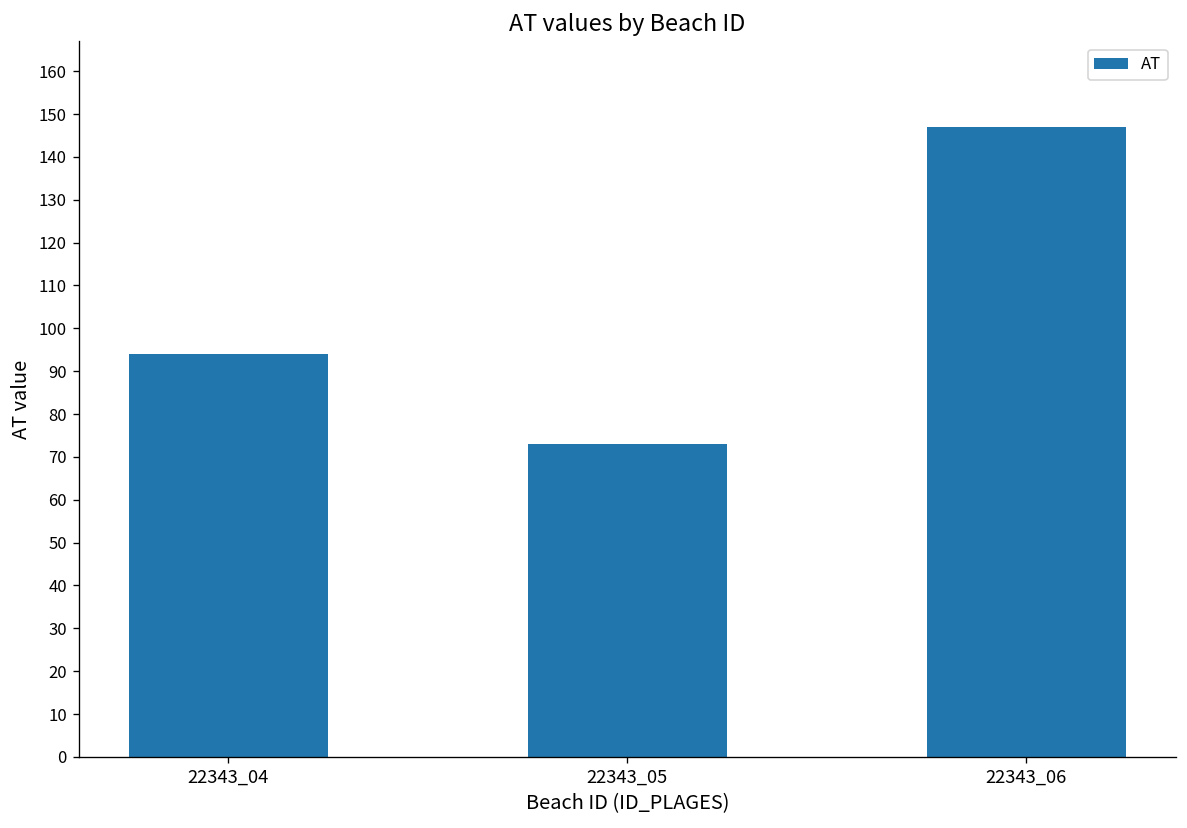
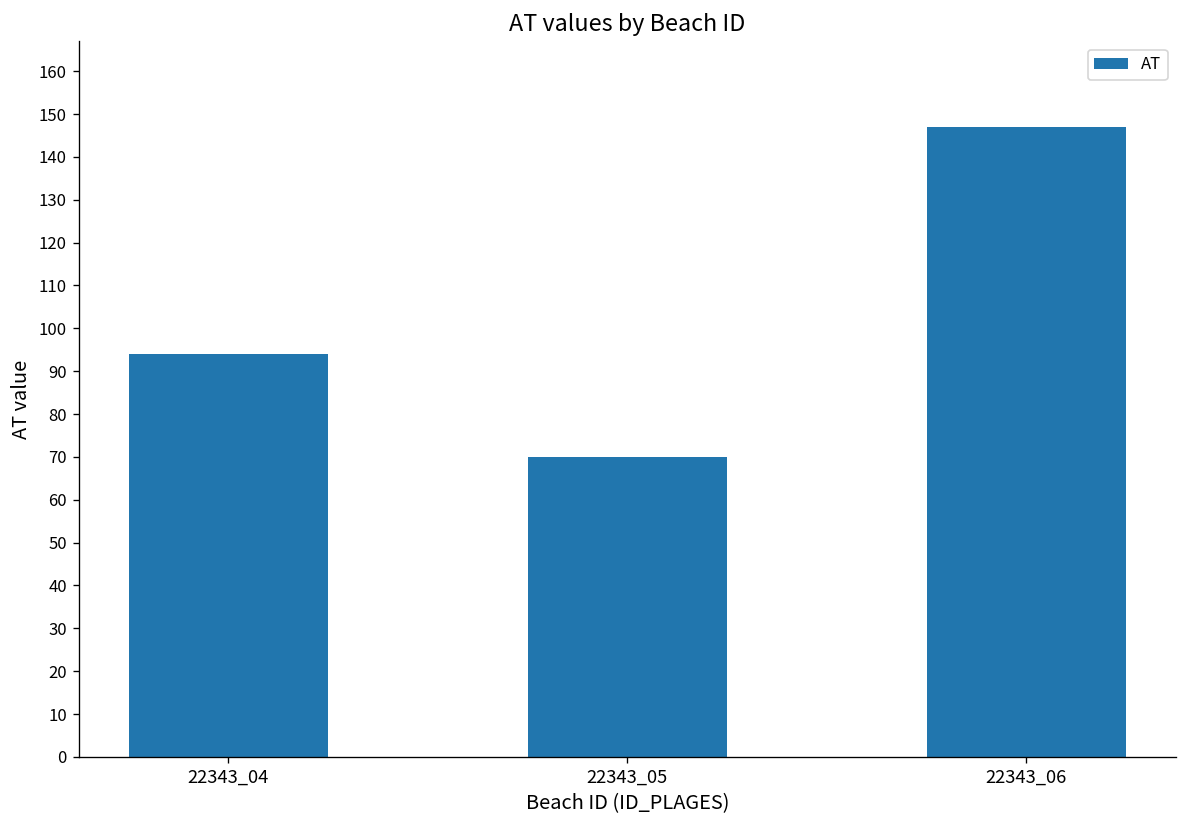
22343_05: 73 -> 70
